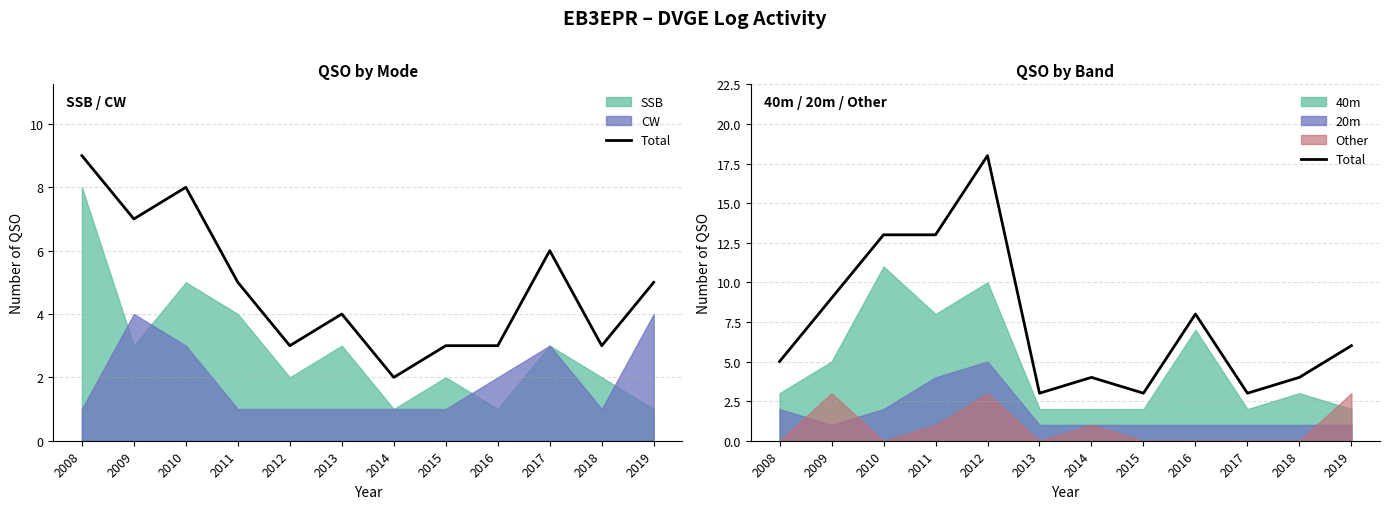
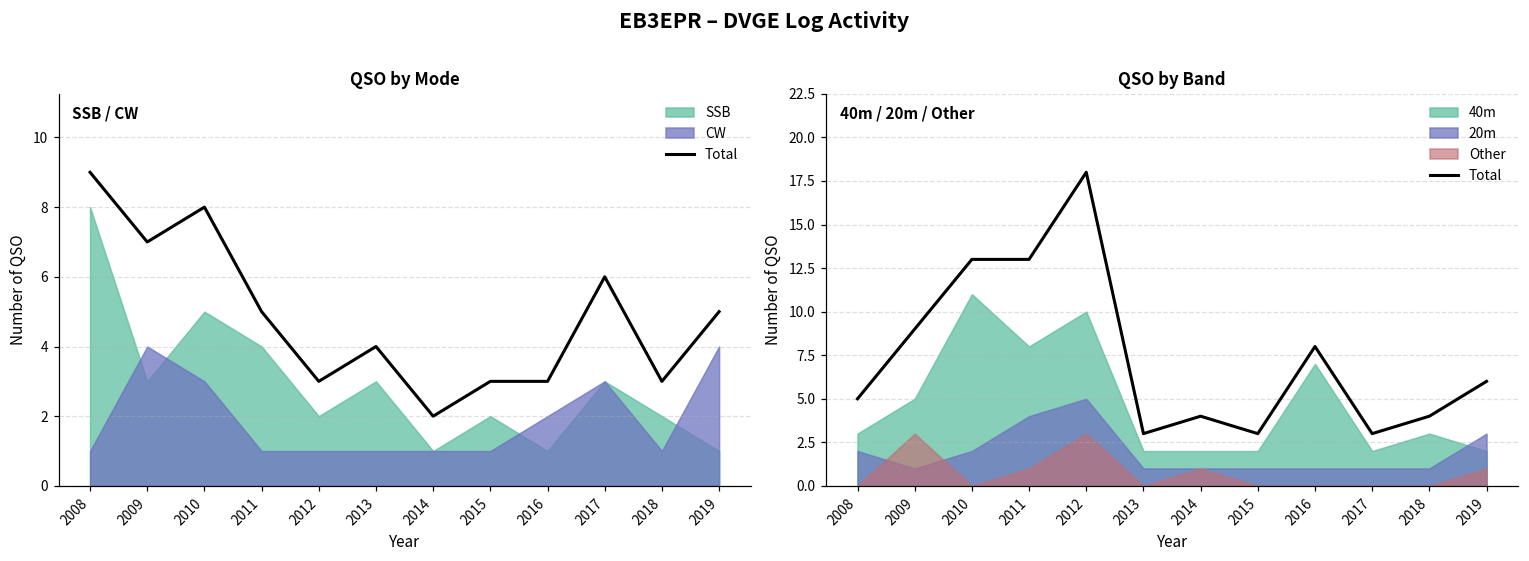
QSO by Band, 20m, 2019: 1 -> 3
QSO by Band, Other, 2019: 3 -> 1
